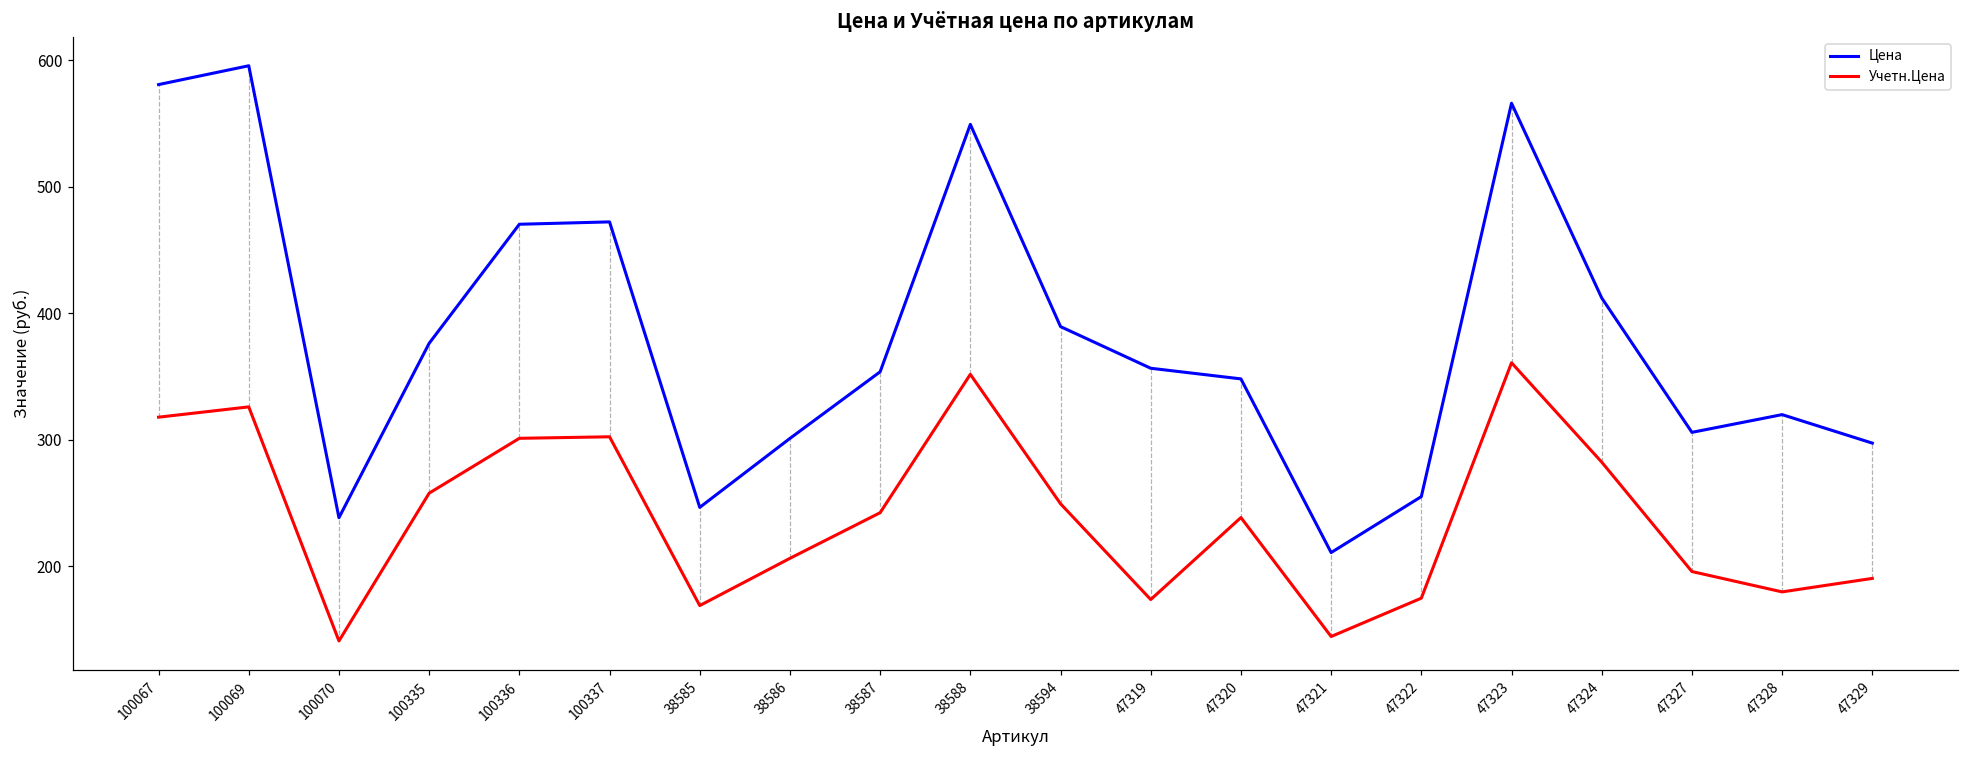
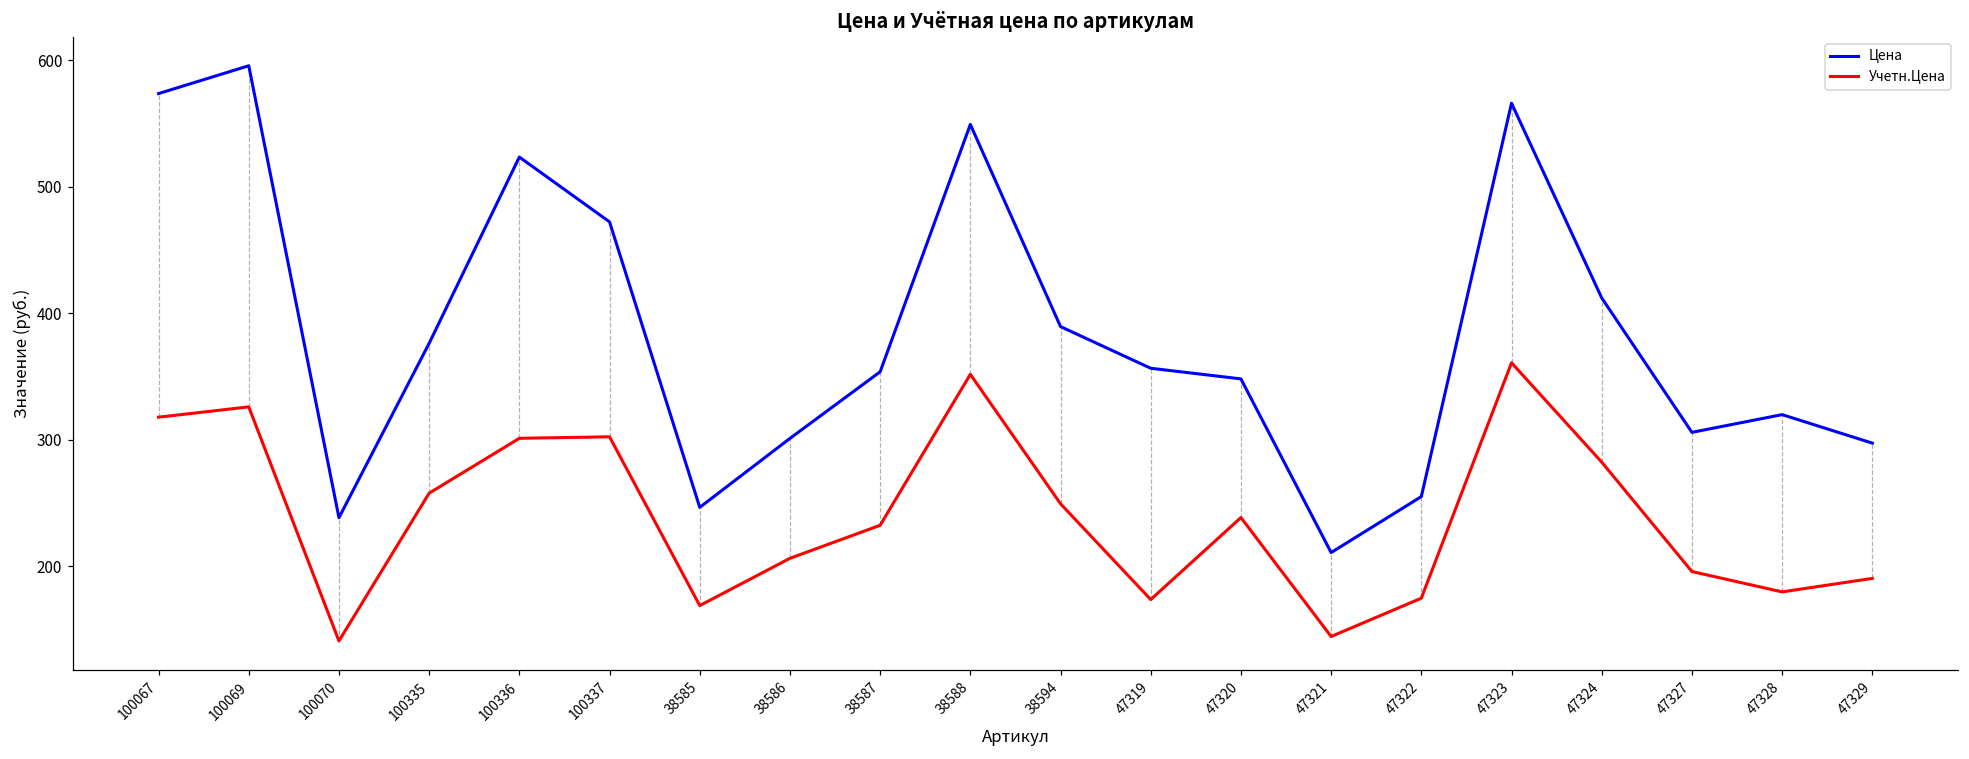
Цена, 100067: 581 -> 574
Цена, 100336: 470 -> 523
Учетн.Цена, 38587: 242 -> 232
